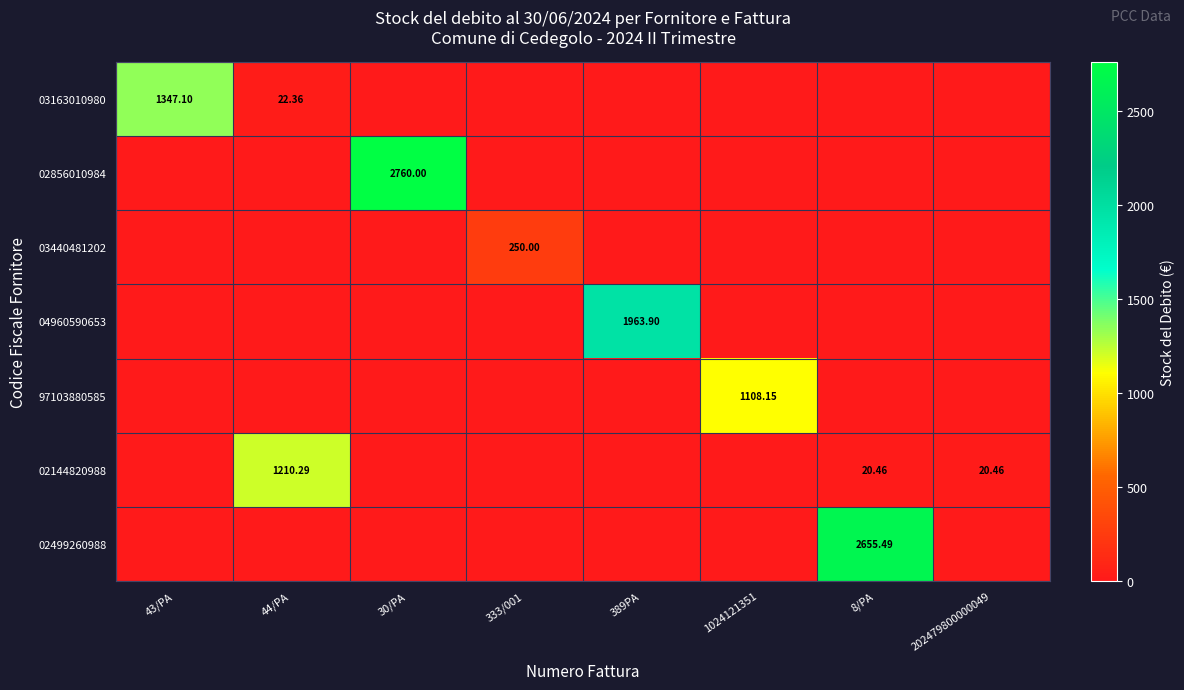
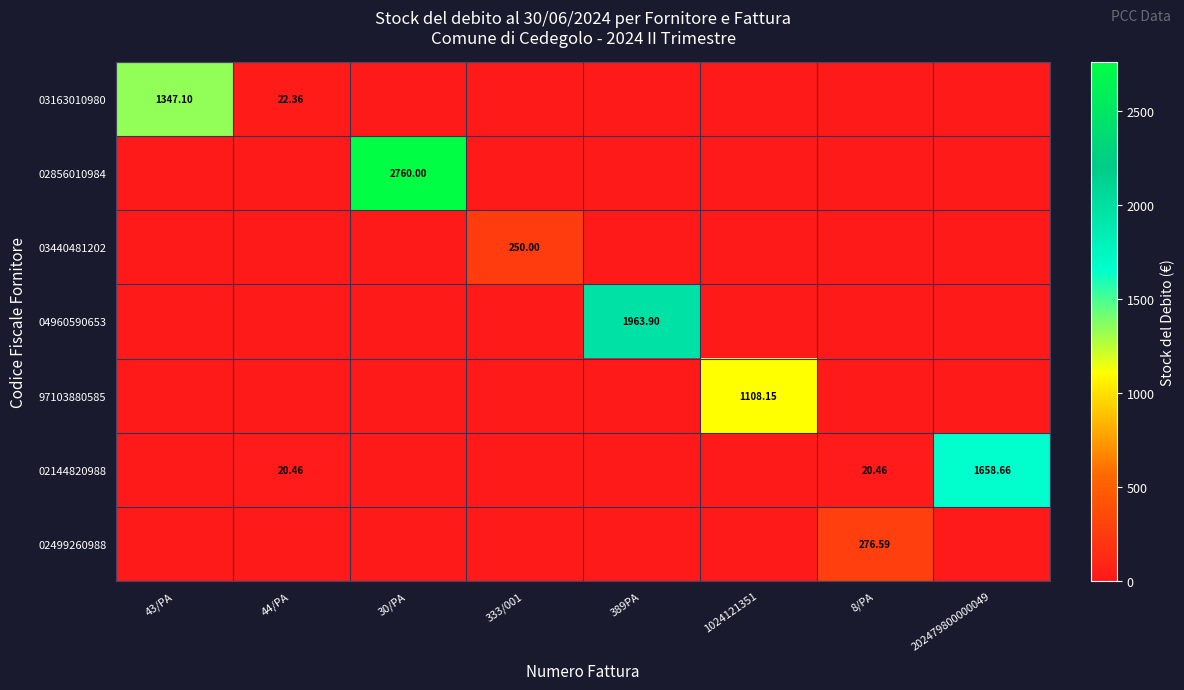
02144820988, 44/PA: 1210.29 -> 20.46
02144820988, 202479800000049: 20.46 -> 1658.66
02499260988, 8/PA: 2655.49 -> 276.59
